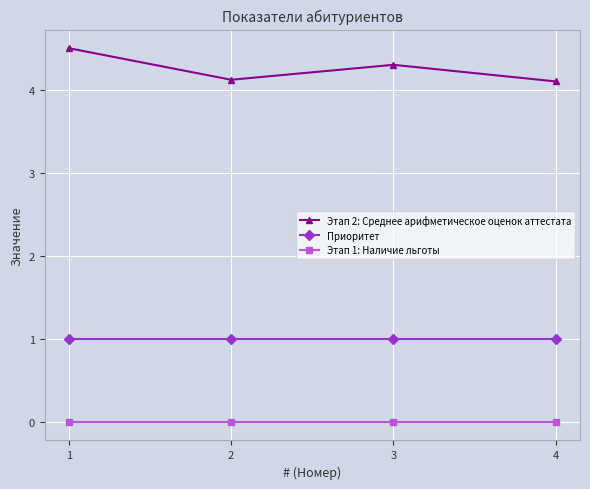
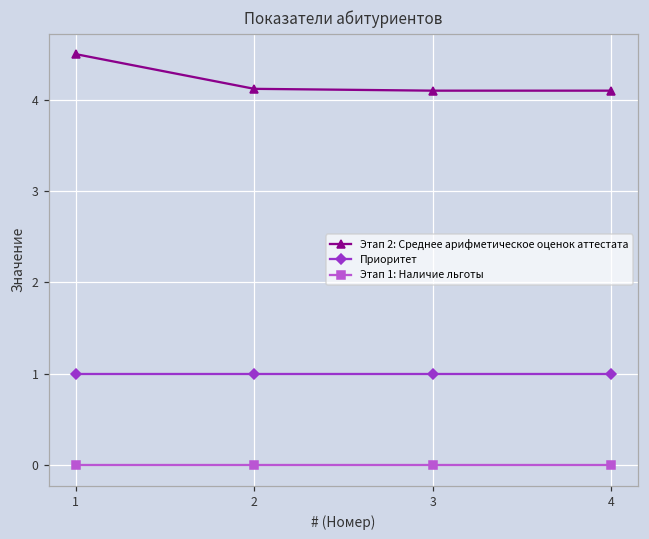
Этап 2: Среднее арифметическое оценок аттестата, 3: 4.3 -> 4.1
